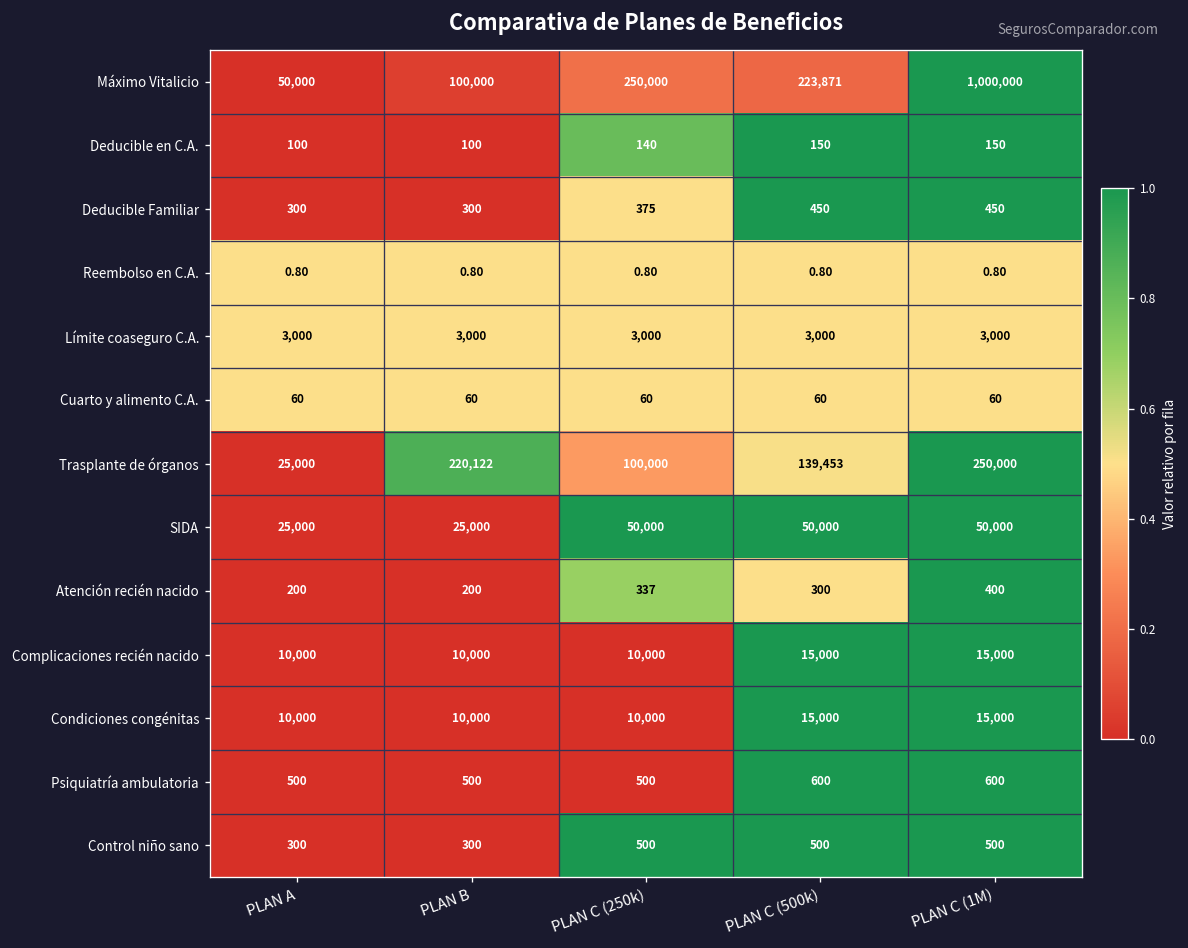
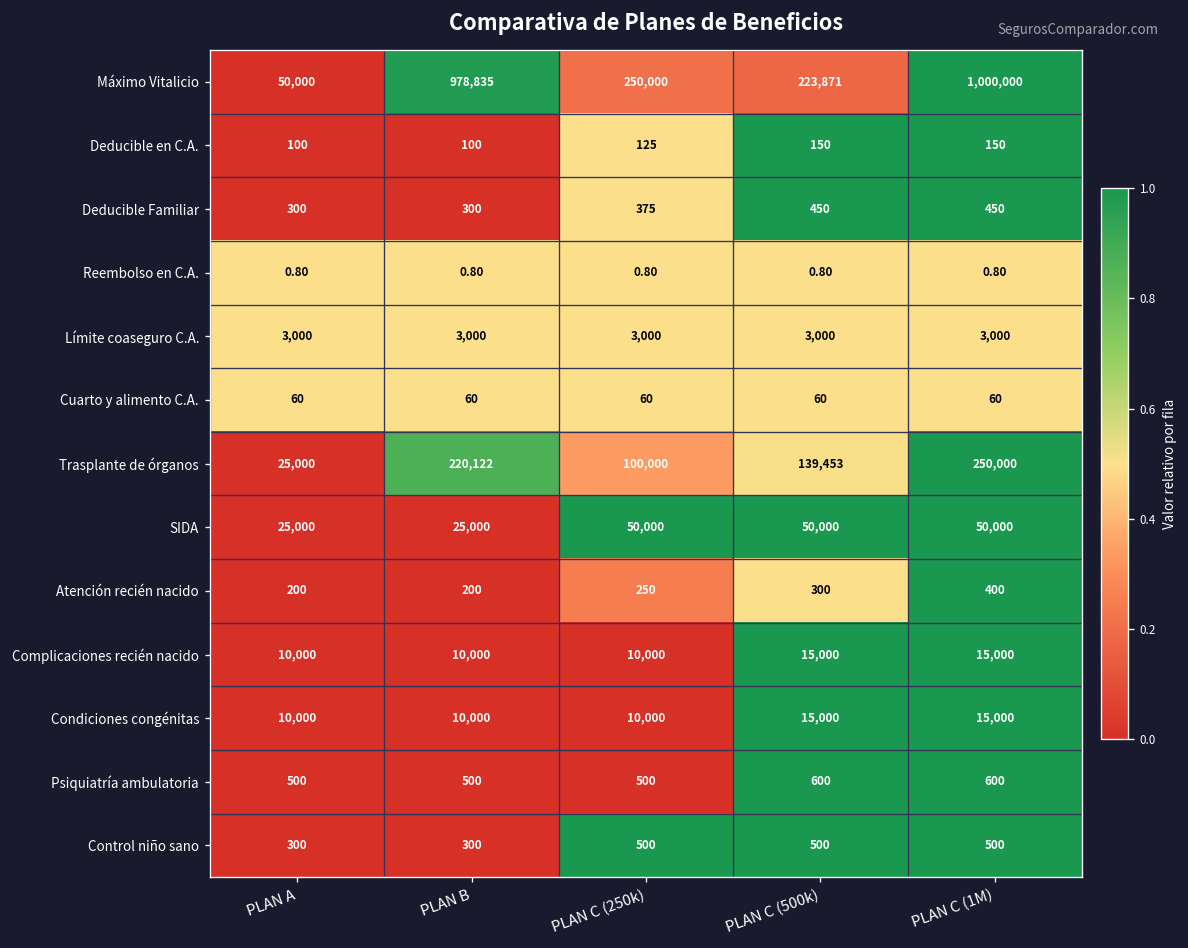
Máximo Vitalicio, PLAN B: 100,000 -> 978,835
Deducible en C.A., PLAN C (250k): 140 -> 125
Atención recién nacido, PLAN C (250k): 337 -> 250
